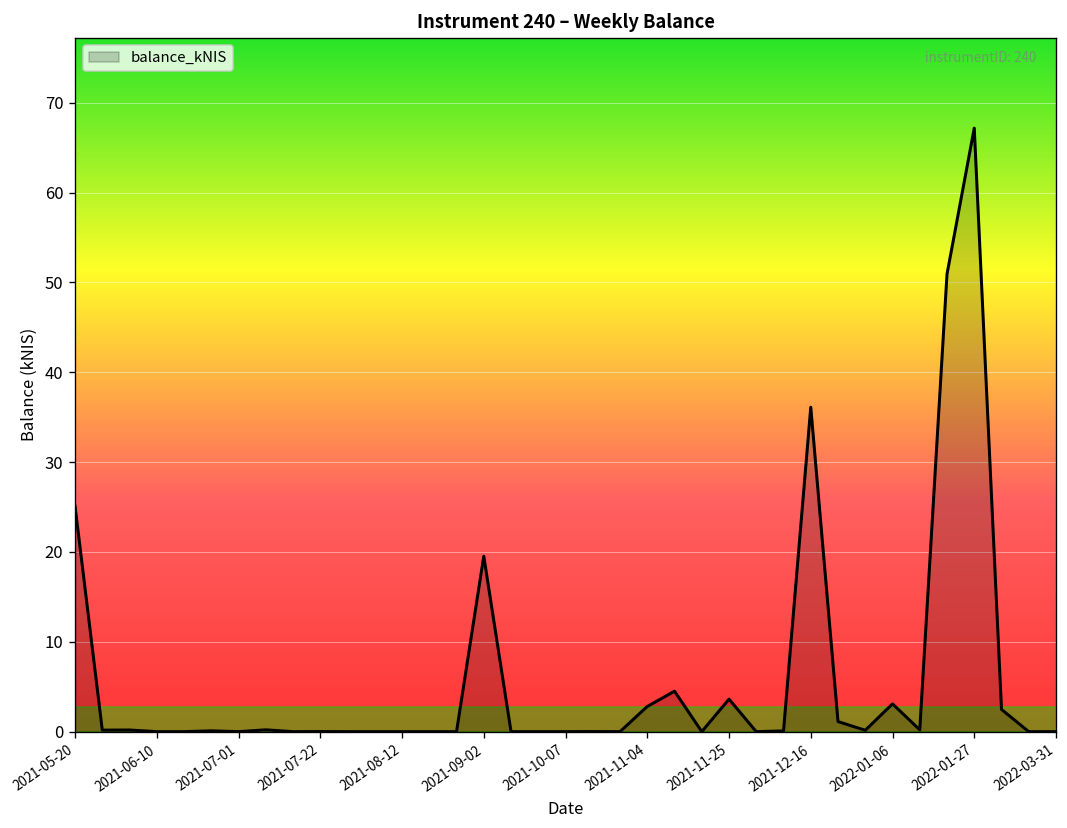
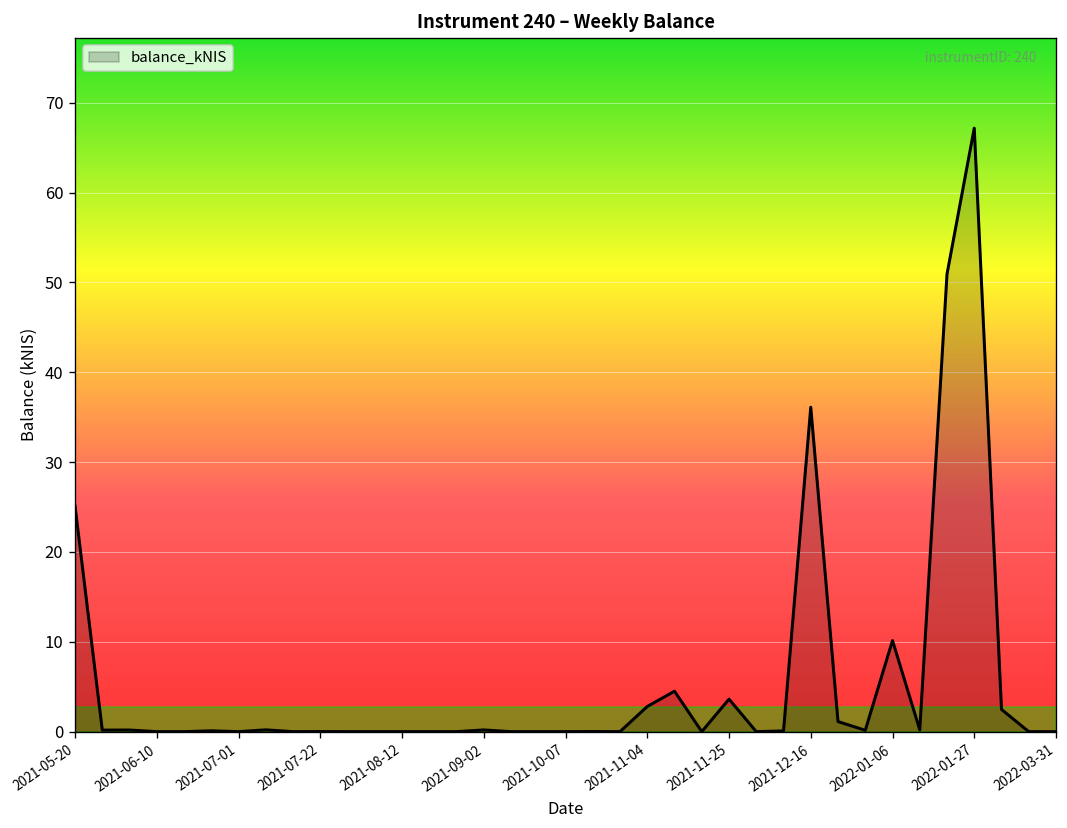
2021-09-02: 20 -> 0
2022-01-06: 3 -> 10
